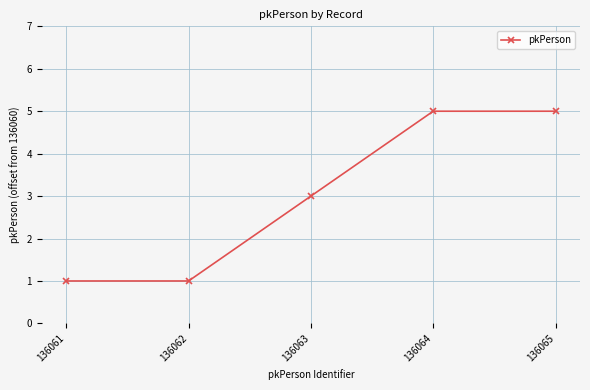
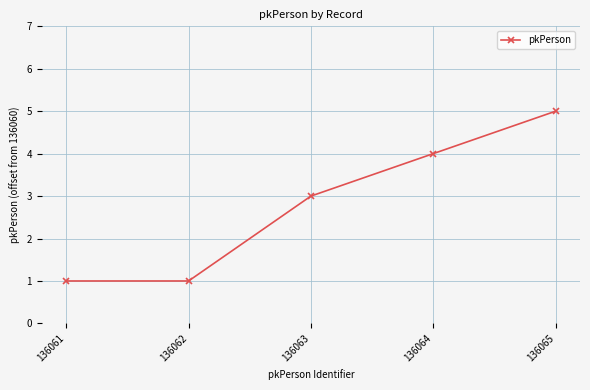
136064: 5.0 -> 4.0
